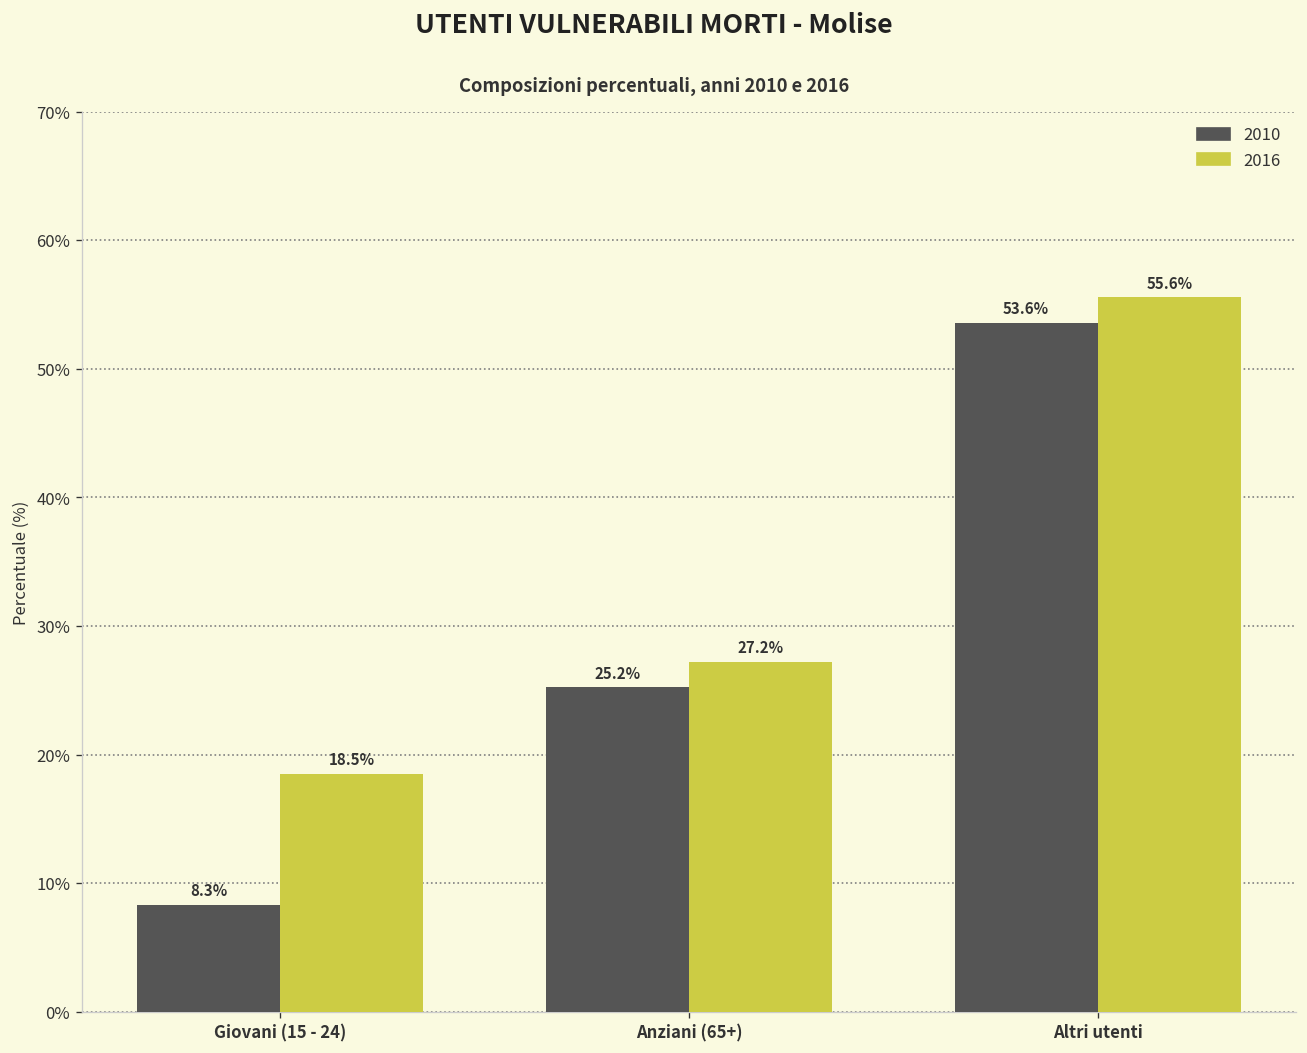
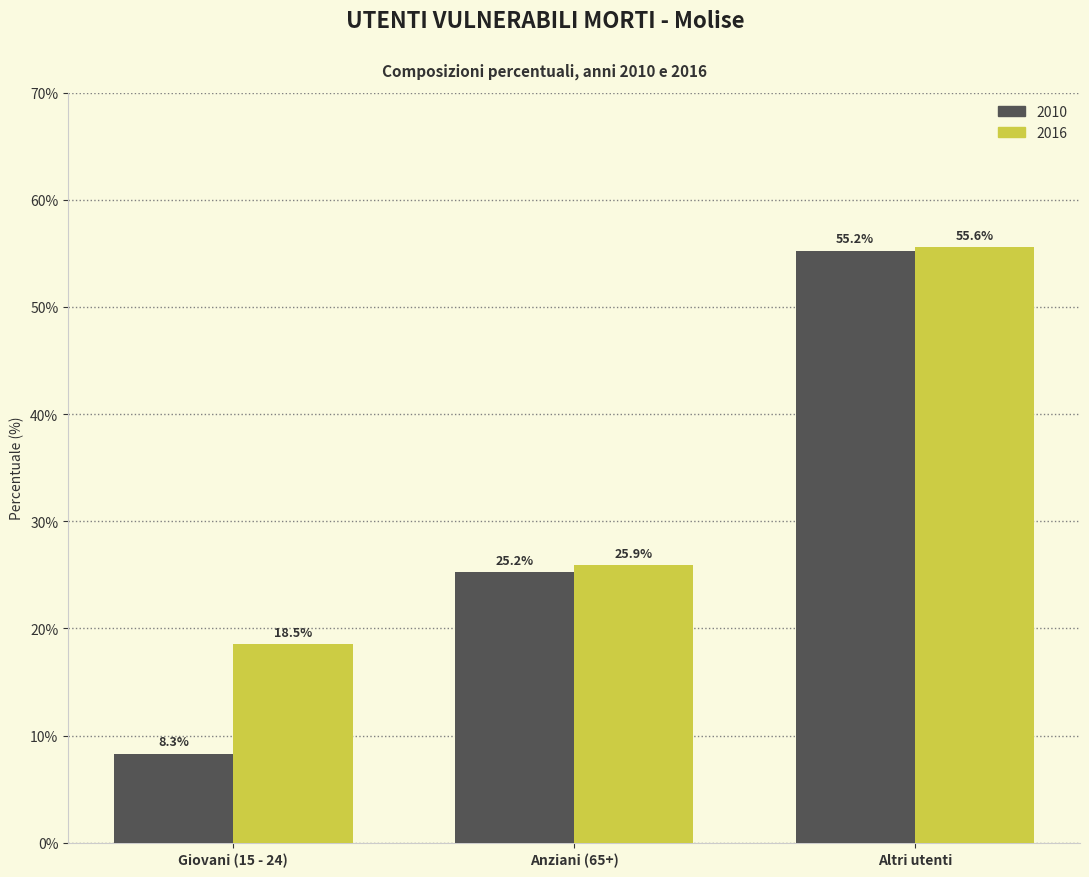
2016, Anziani (65+): 27.2% -> 25.9%
2010, Altri utenti: 53.6% -> 55.2%
